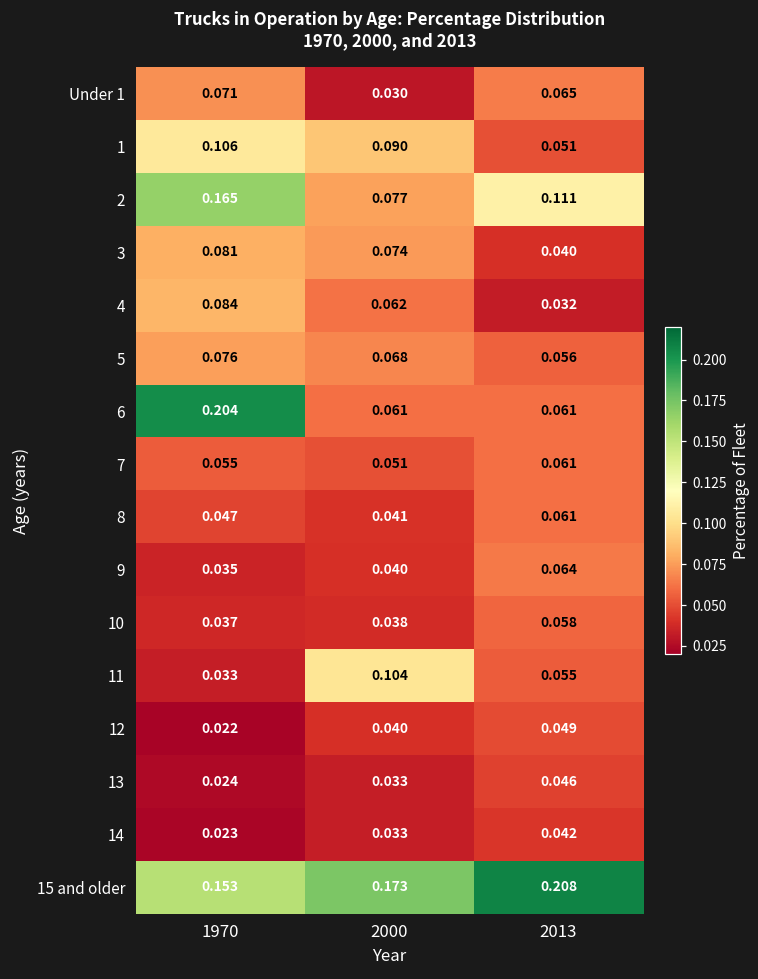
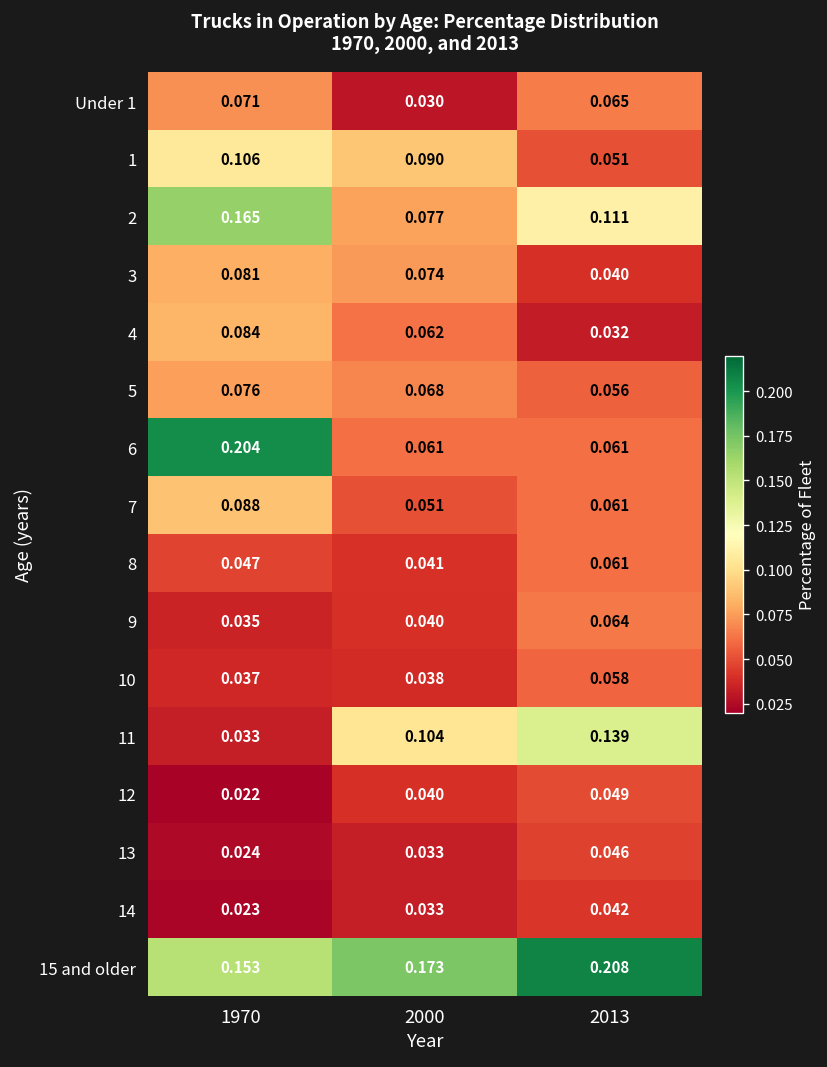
7, 1970: 0.055 -> 0.088
11, 2013: 0.055 -> 0.139
